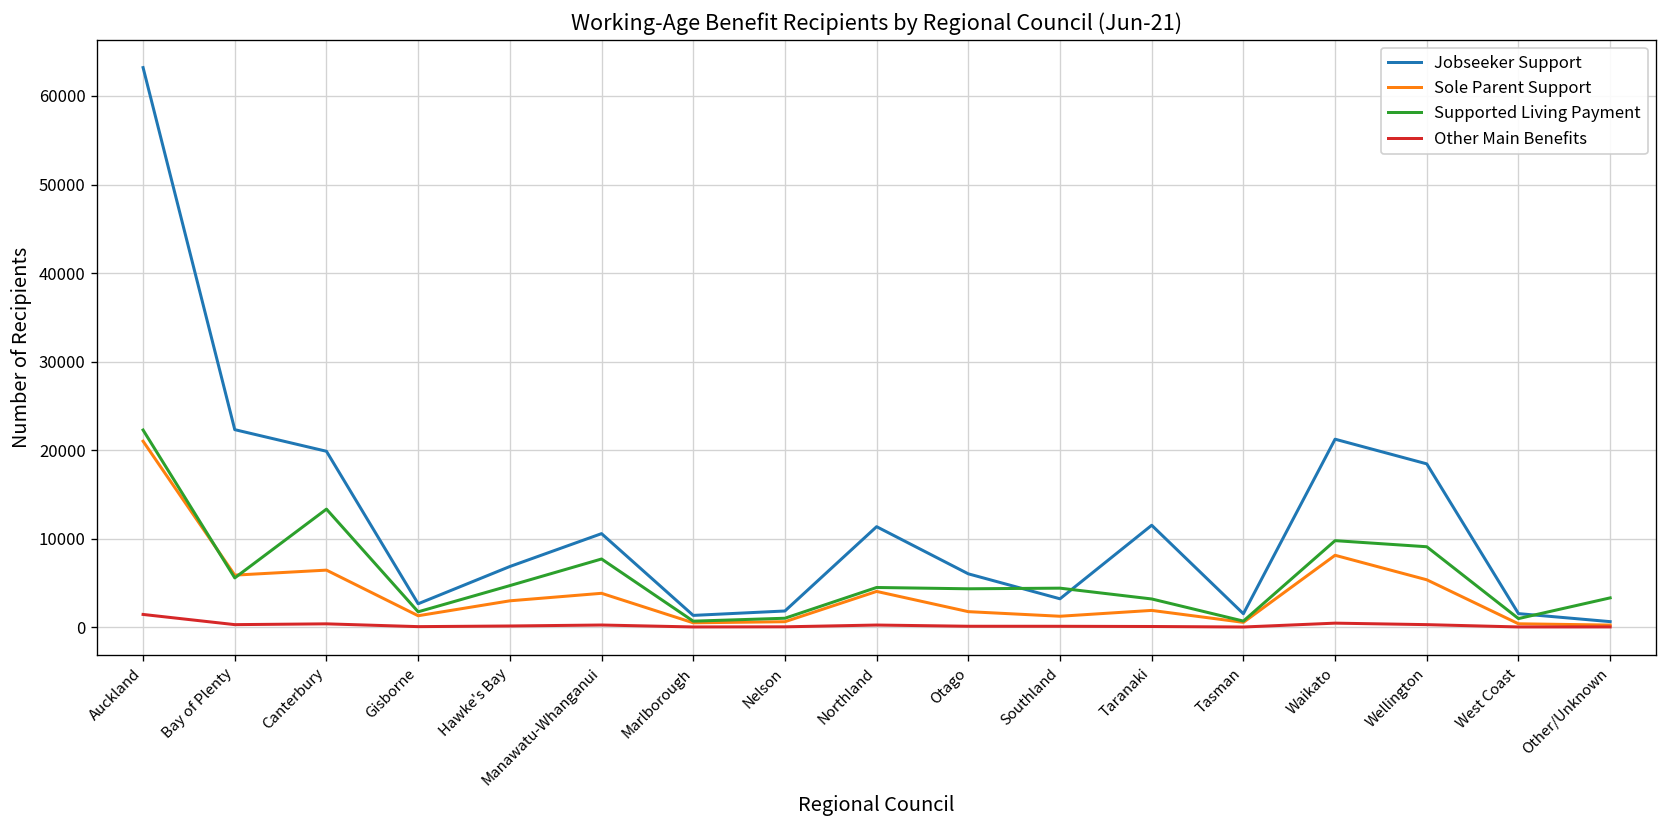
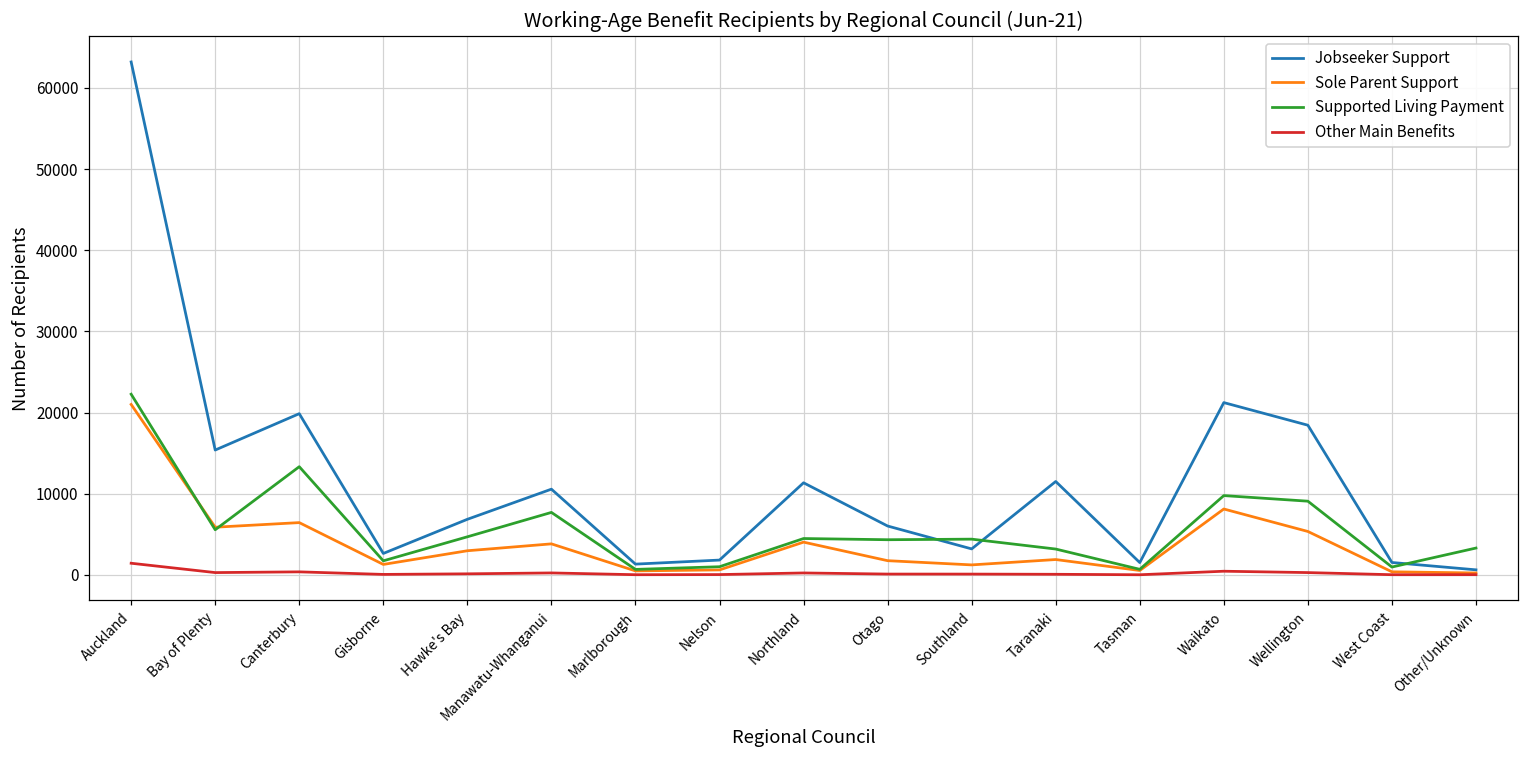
Jobseeker Support, Bay of Plenty: 22000 -> 15000
